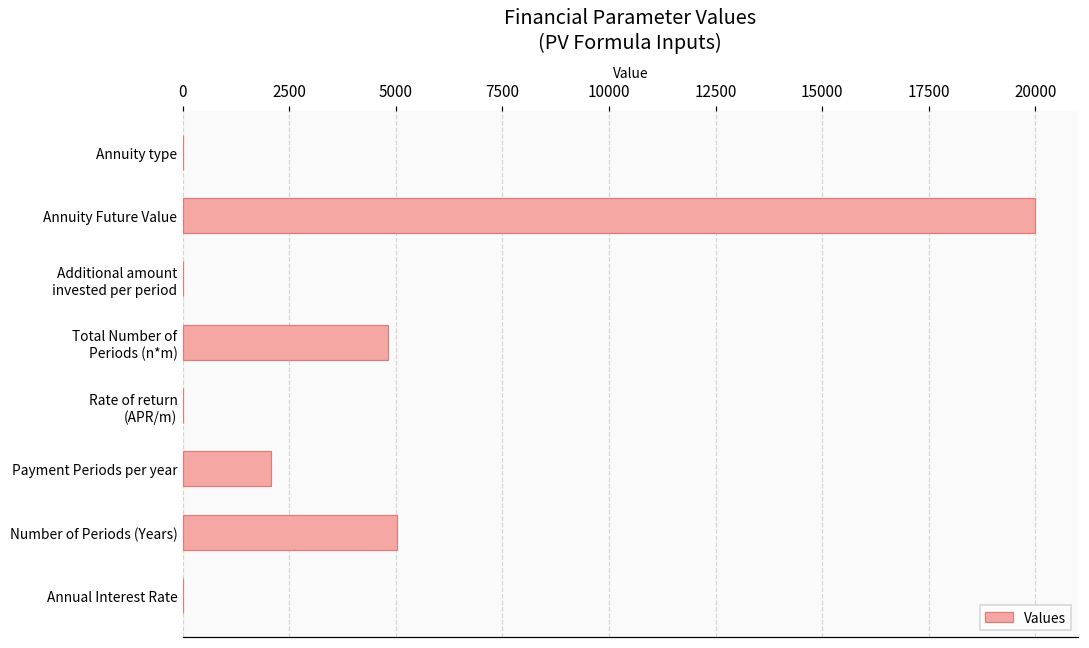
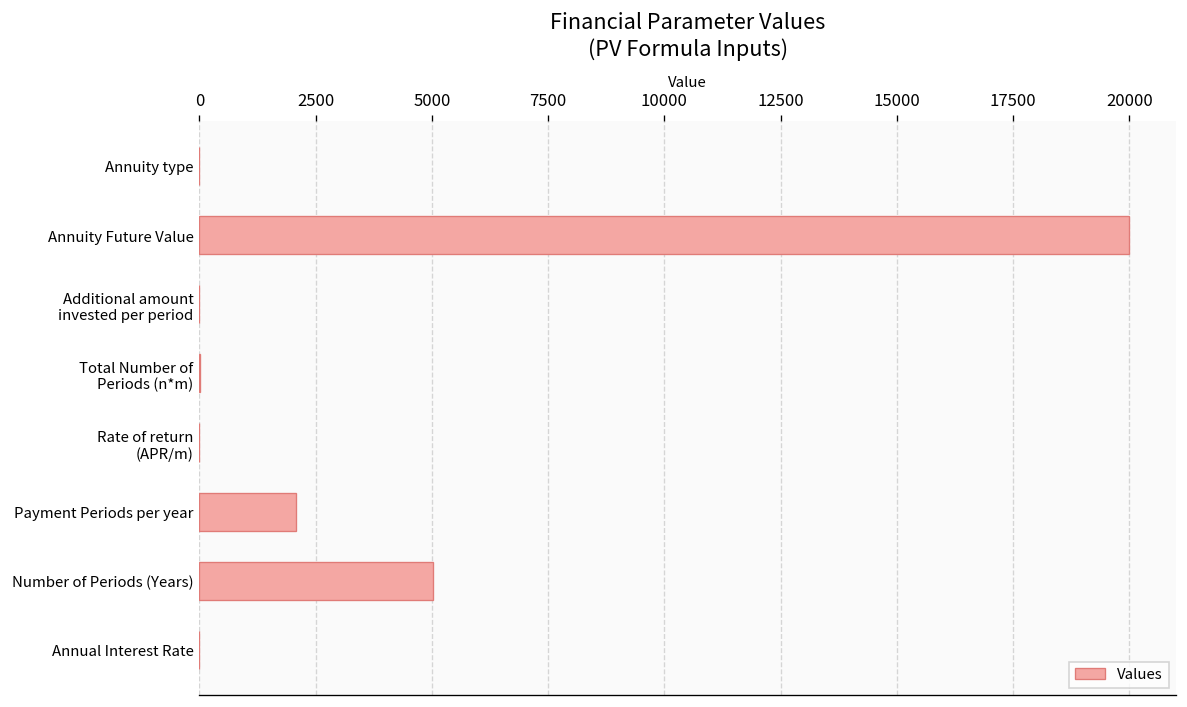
Total Number of Periods (n*m): 4800 -> 0
